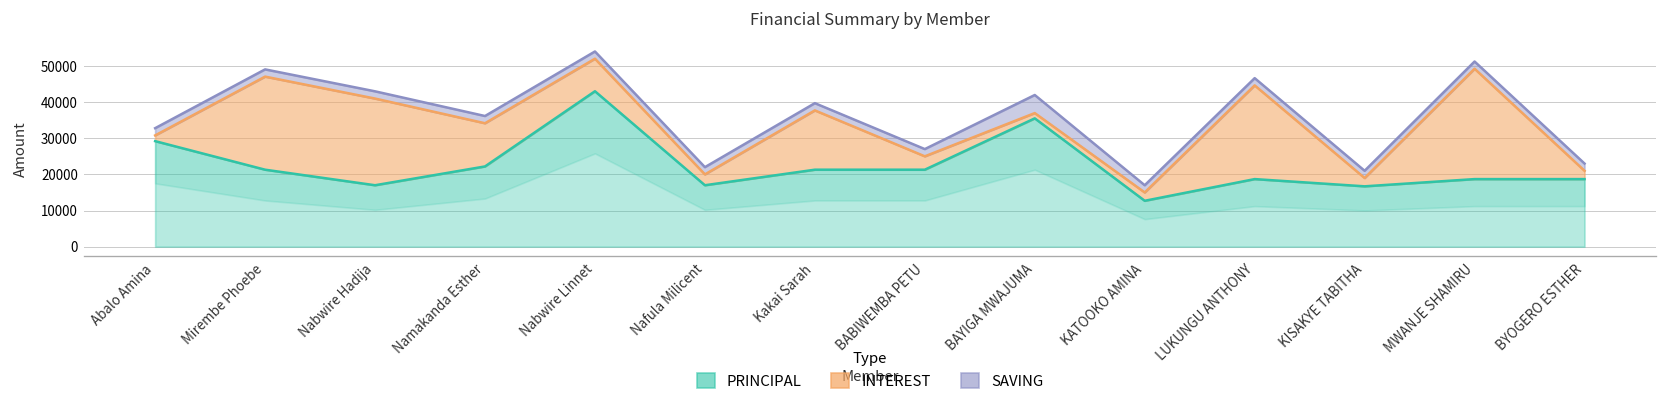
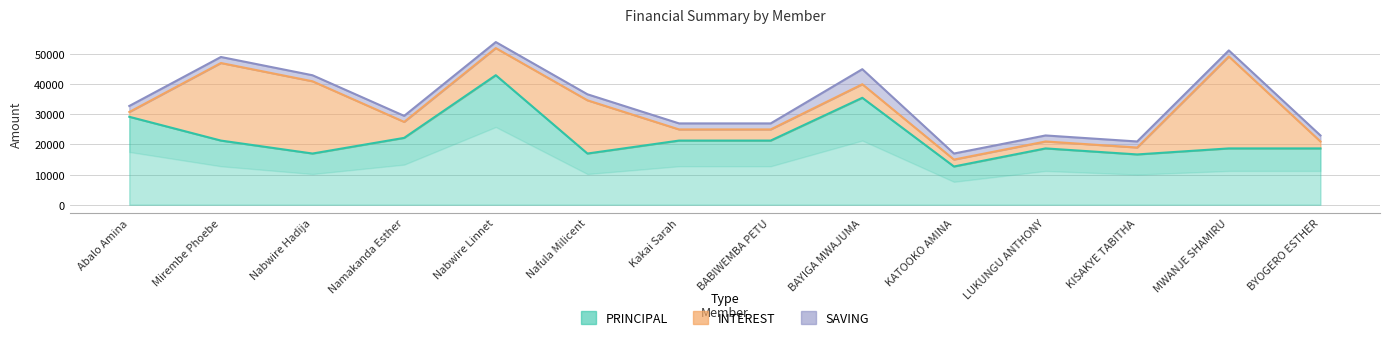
INTEREST, Namakanda Esther: 12000 -> 5000
INTEREST, Nafula Milicent: 3000 -> 18000
INTEREST, Kakai Sarah: 16000 -> 4000
INTEREST, BAYIGA MWAJUMA: 1000 -> 5000
INTEREST, LUKUNGU ANTHONY: 26000 -> 2000
